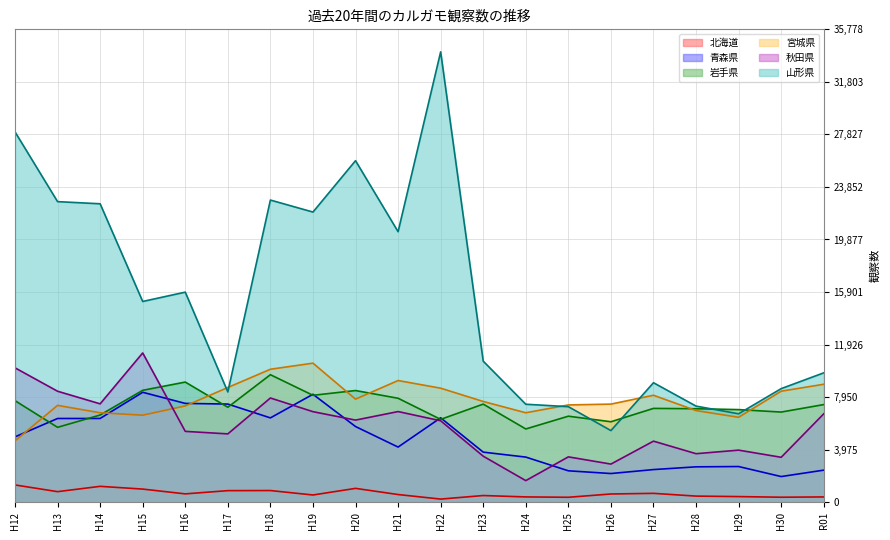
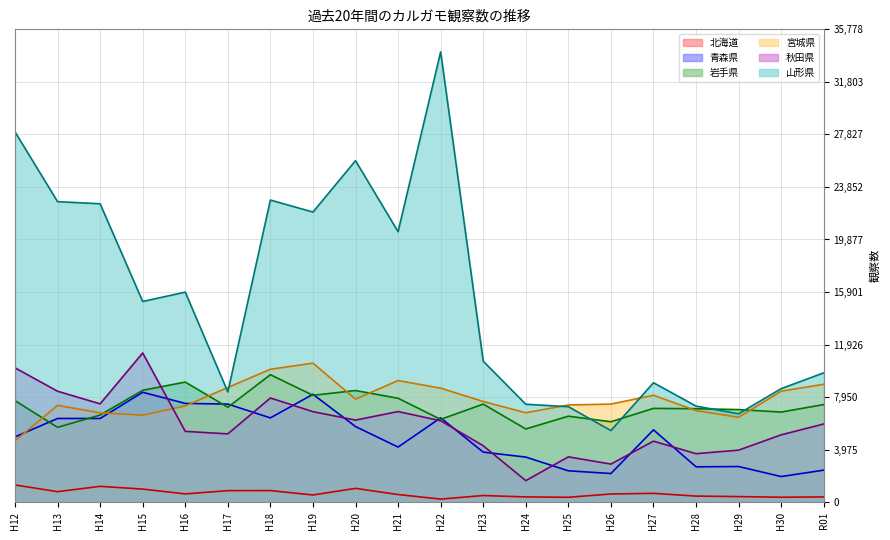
秋田県, H23: 3,500 -> 4,300
青森県, H27: 2,500 -> 5,500
秋田県, H30: 3,400 -> 5,100
秋田県, R01: 6,700 -> 5,900
